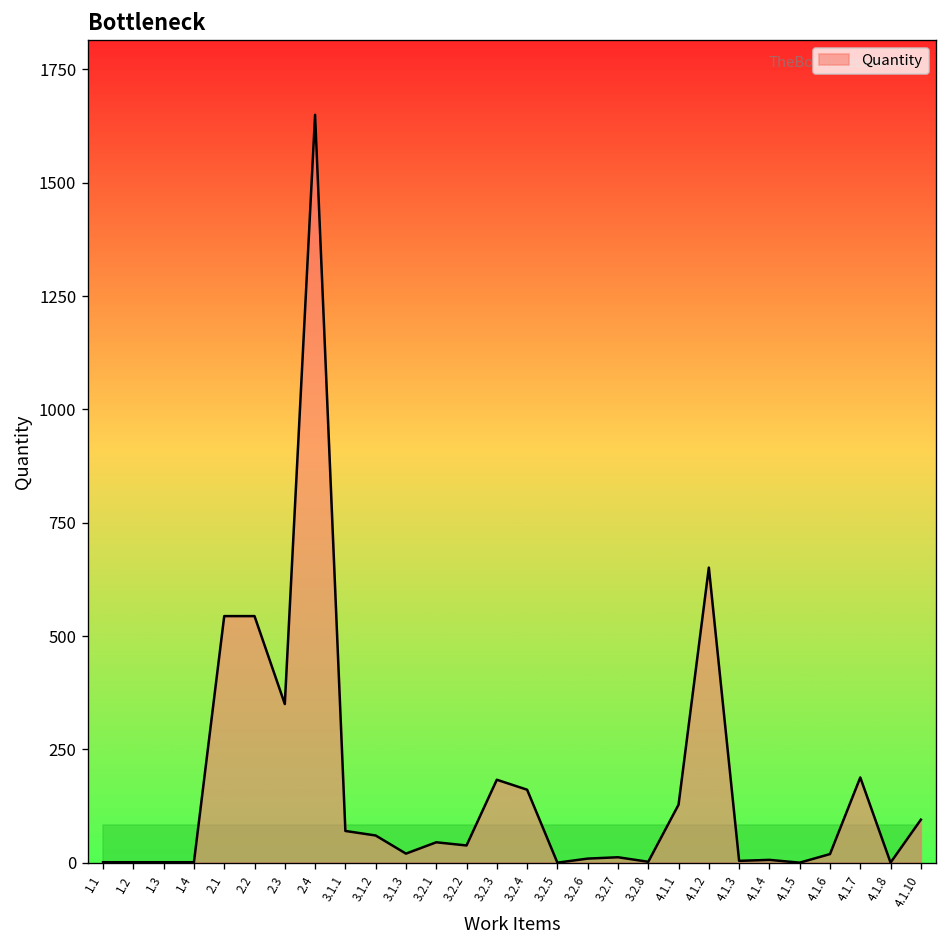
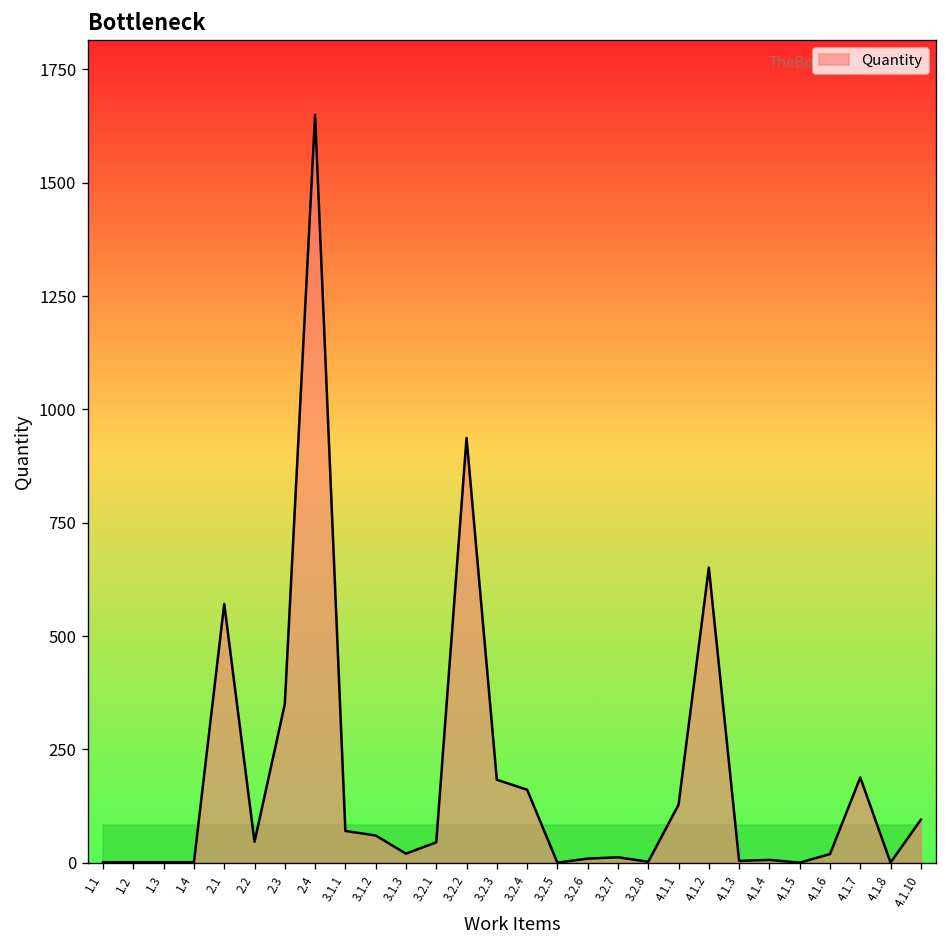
Quantity, 2.1: 540 -> 570
Quantity, 2.2: 540 -> 50
Quantity, 3.2.2: 40 -> 940
